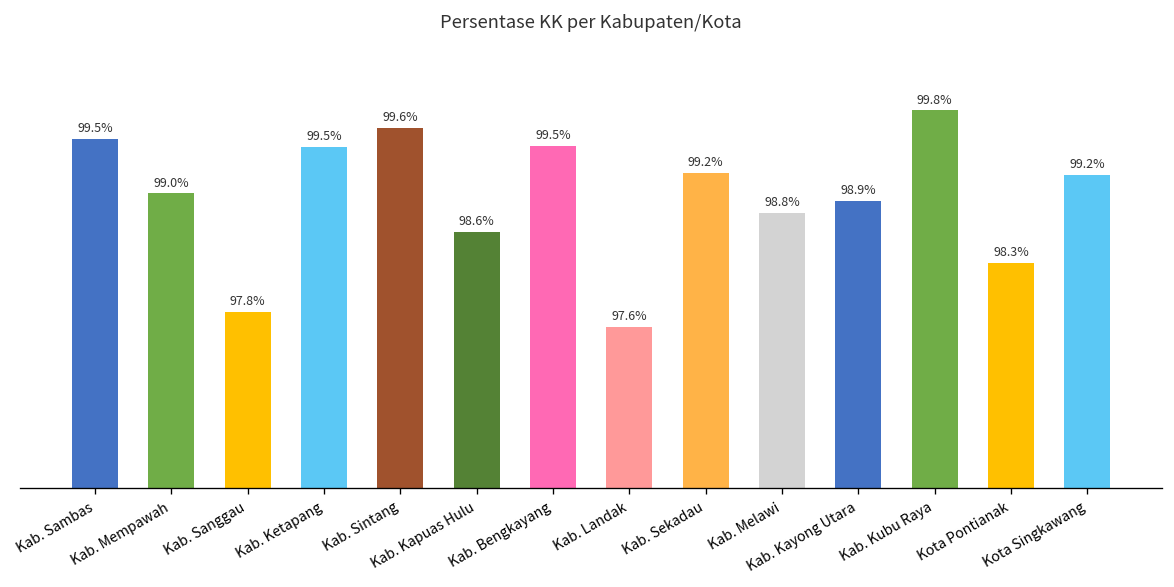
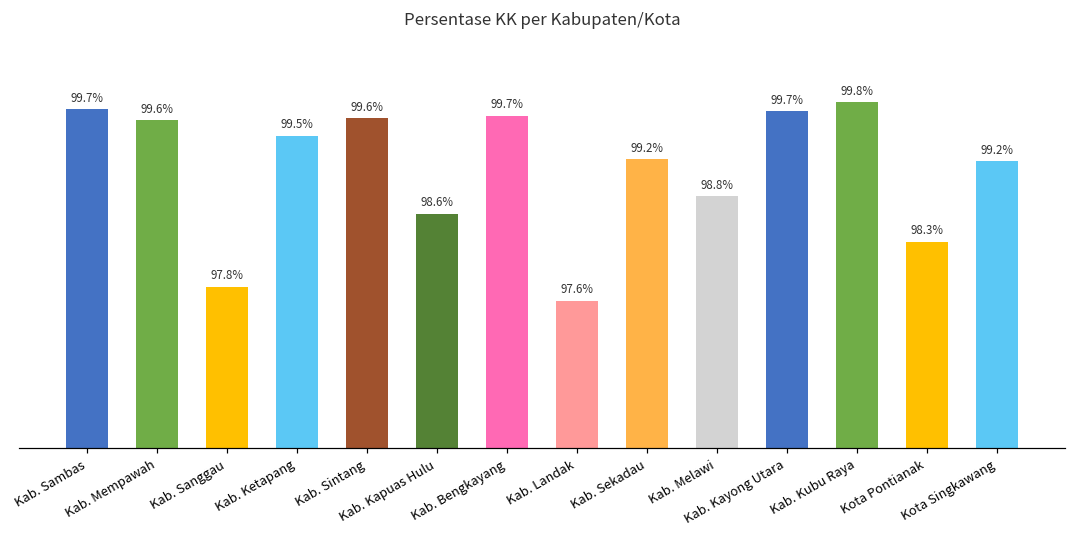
Kab. Sambas: 99.5% -> 99.7%
Kab. Mempawah: 99.0% -> 99.6%
Kab. Bengkayang: 99.5% -> 99.7%
Kab. Kayong Utara: 98.9% -> 99.7%
